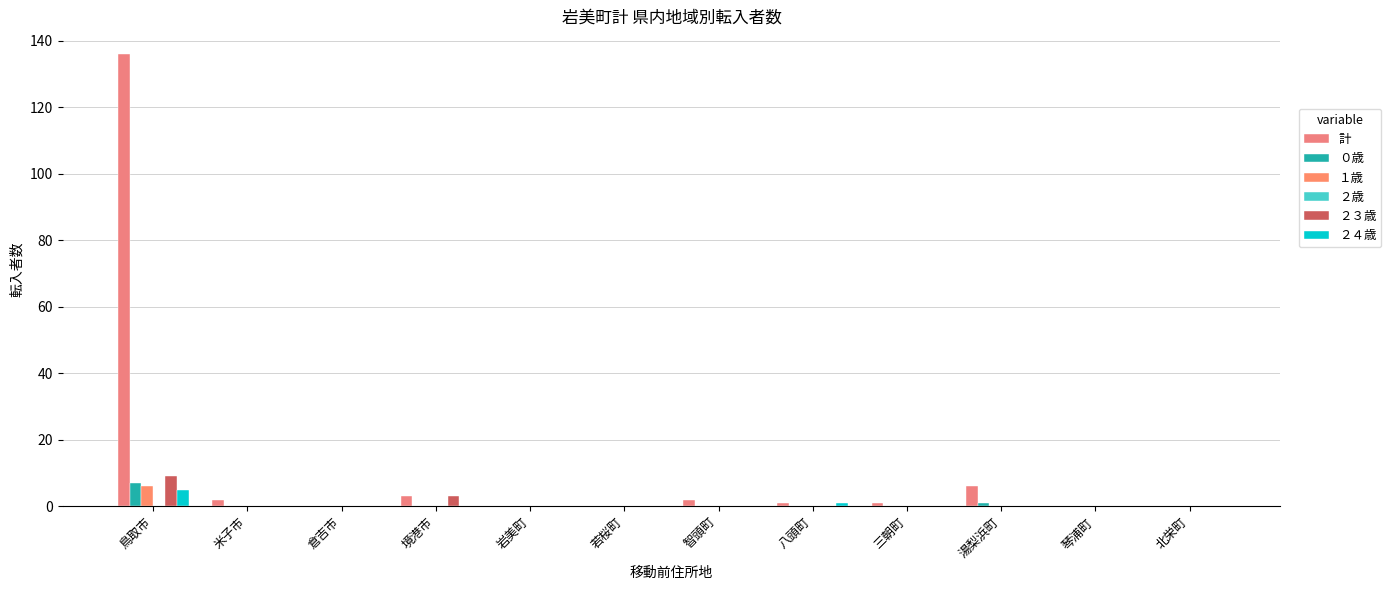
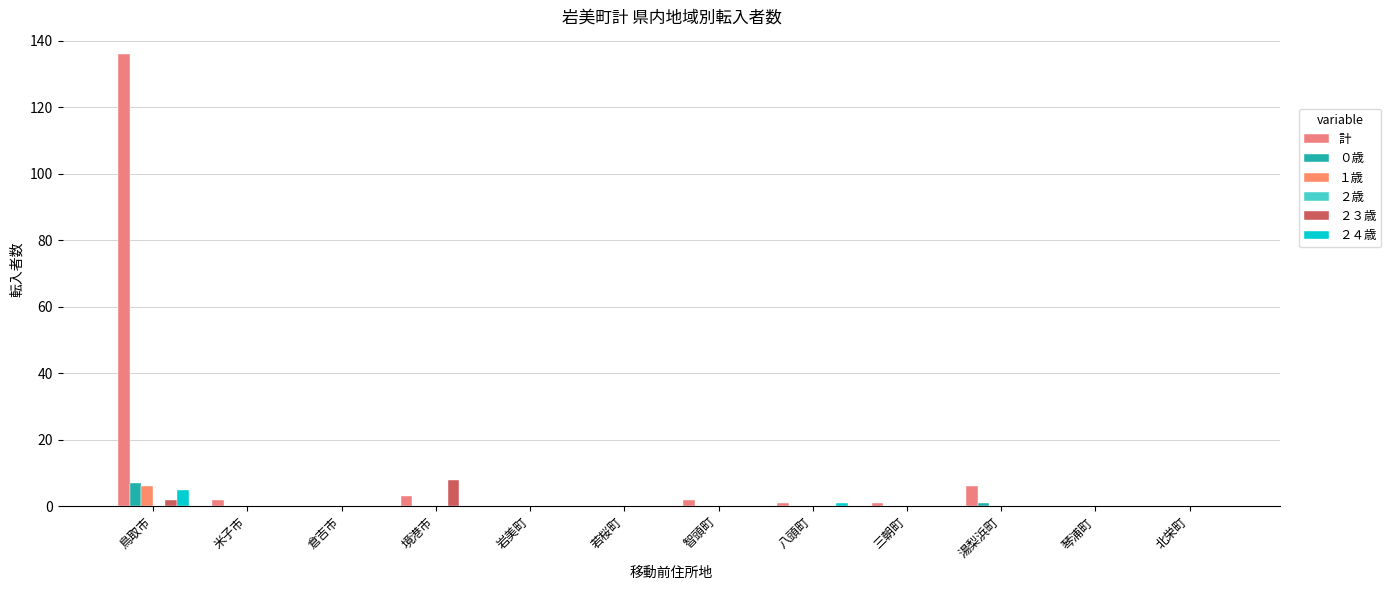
２３歳, 鳥取市: 9 -> 2
２３歳, 境港市: 3 -> 8
